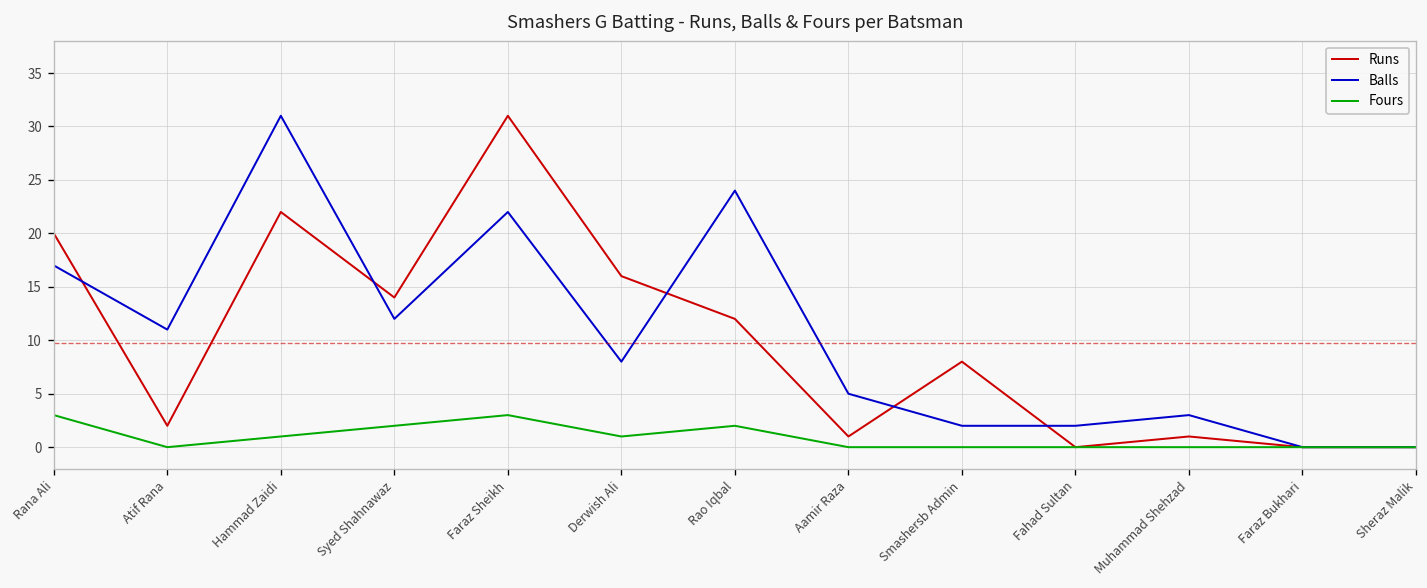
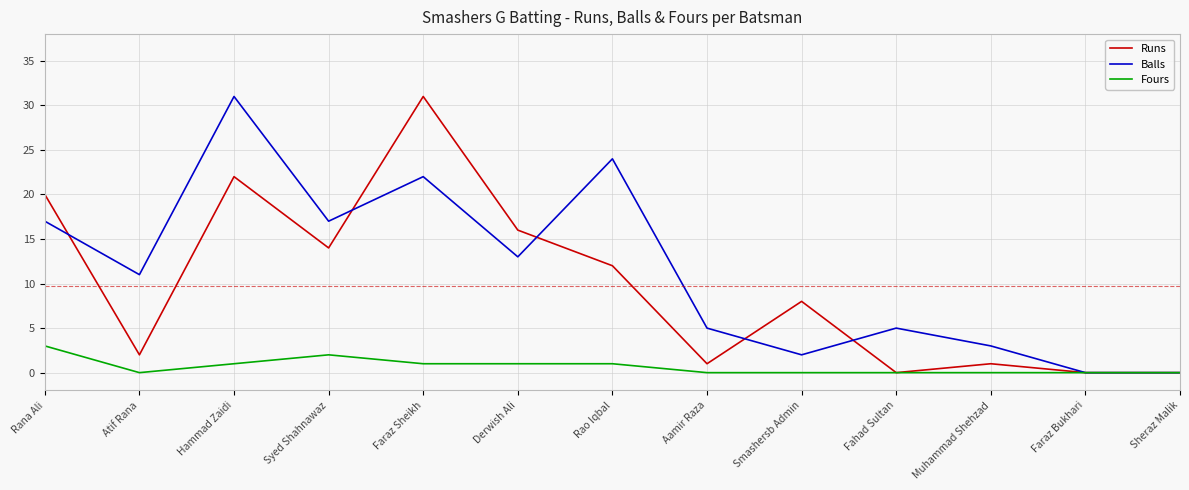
Balls, Syed Shahnawaz: 12 -> 17
Fours, Faraz Sheikh: 3 -> 1
Balls, Derwish Ali: 8 -> 13
Fours, Rao Iqbal: 2 -> 1
Balls, Fahad Sultan: 2 -> 5
